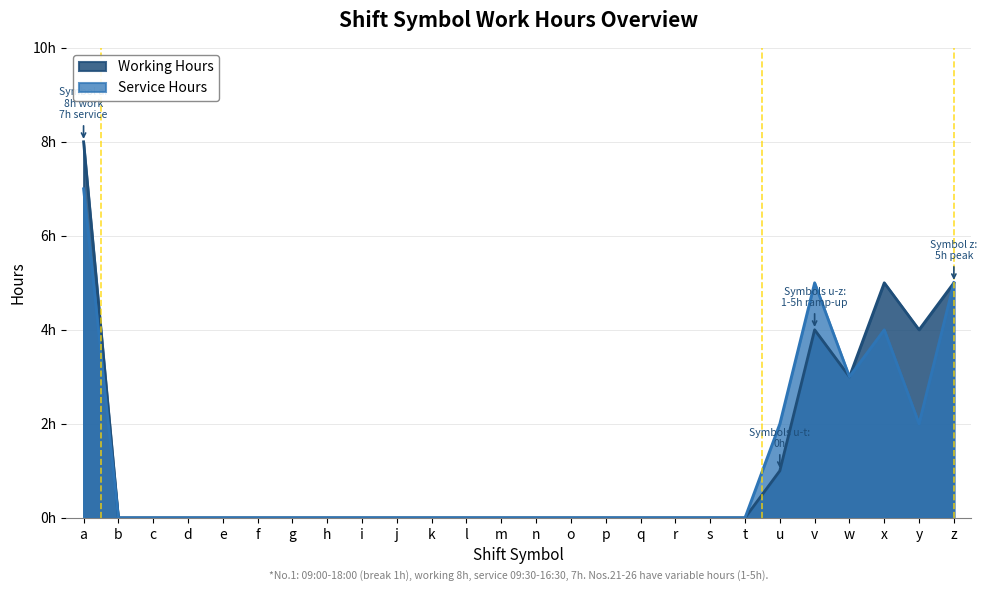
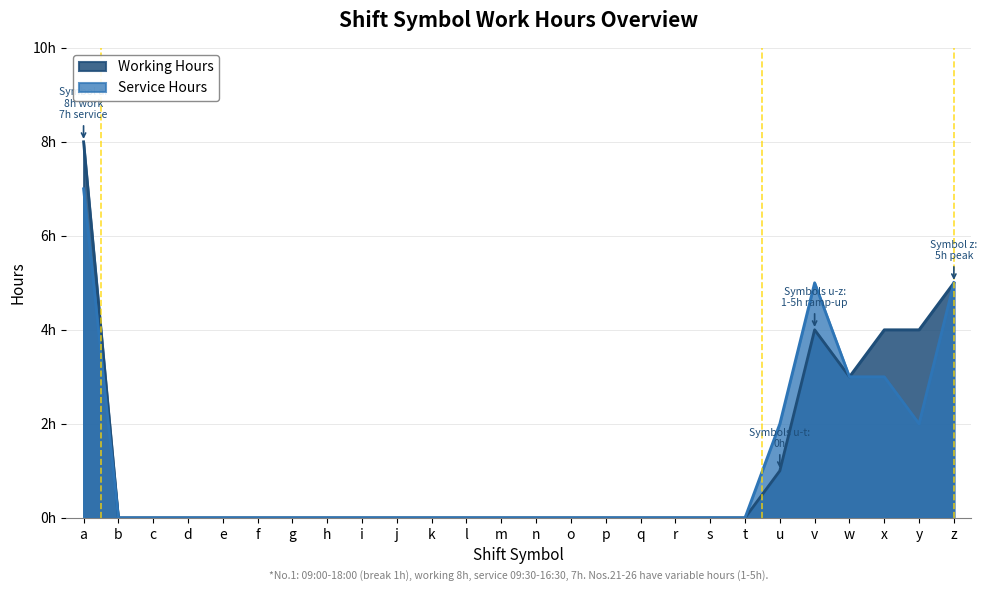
Working Hours, x: 5h -> 4h
Service Hours, x: 4h -> 3h
